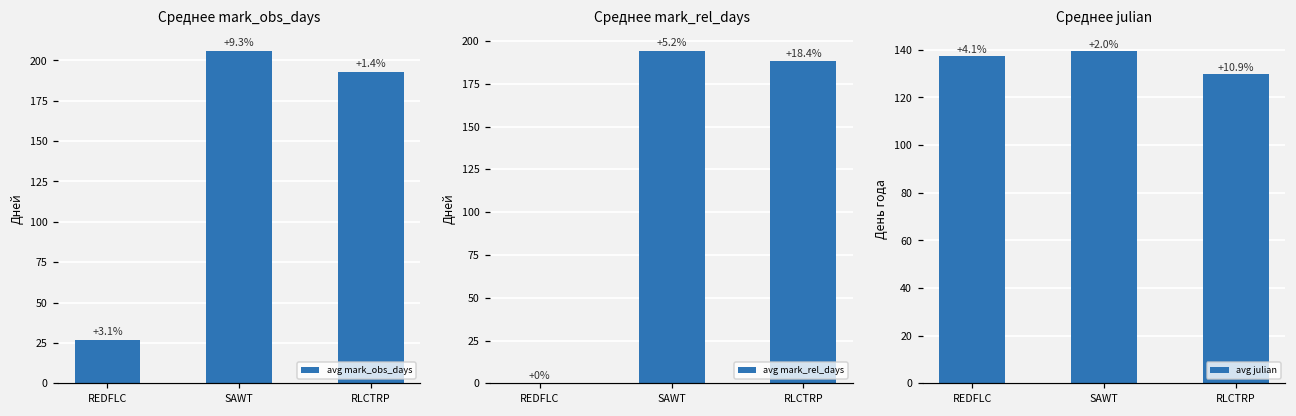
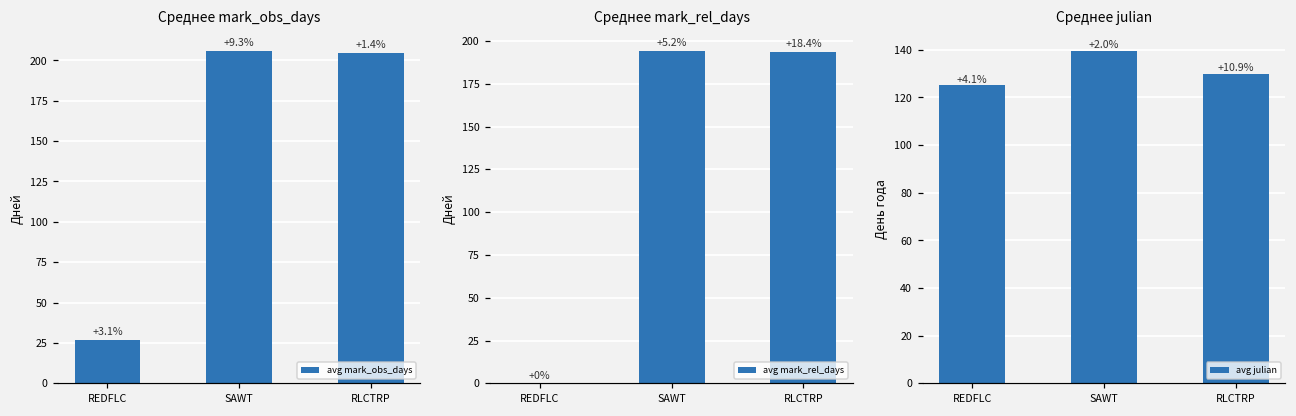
Среднее mark_obs_days, RLCTRP: 193 -> 205
Среднее mark_rel_days, RLCTRP: 188 -> 194
Среднее julian, REDFLC: 138 -> 125
